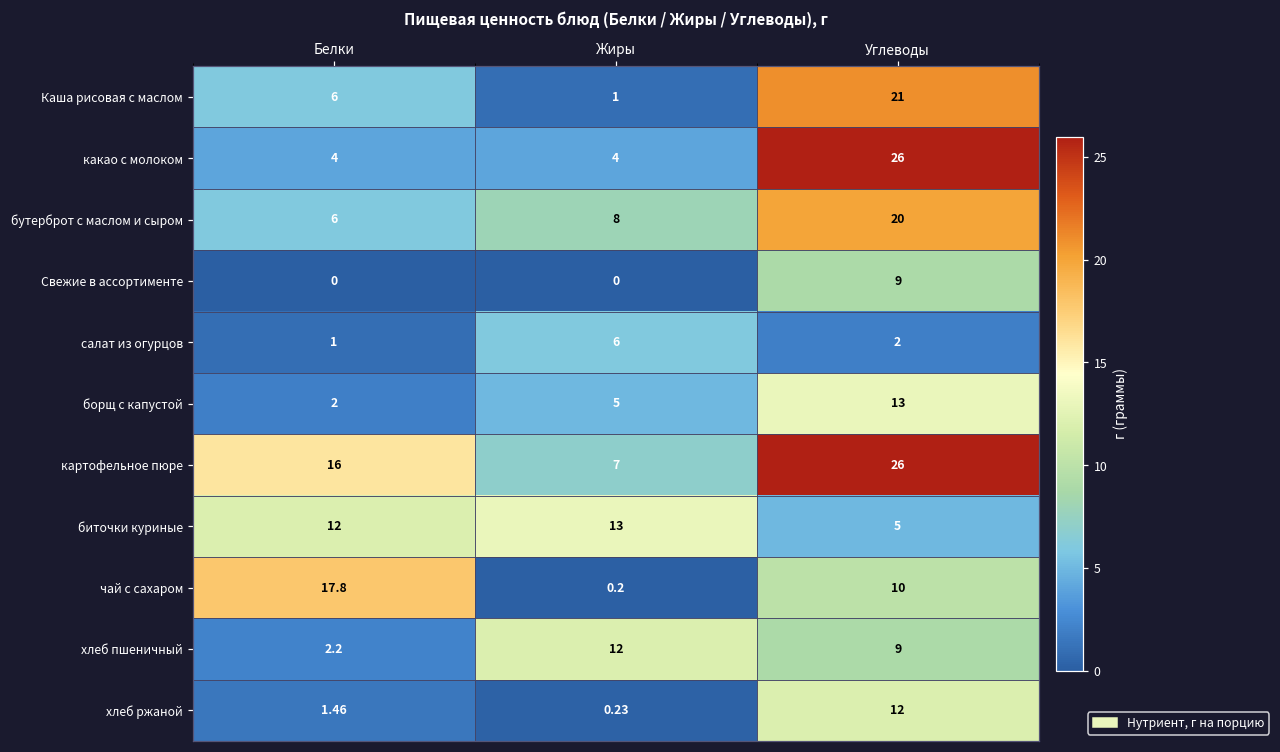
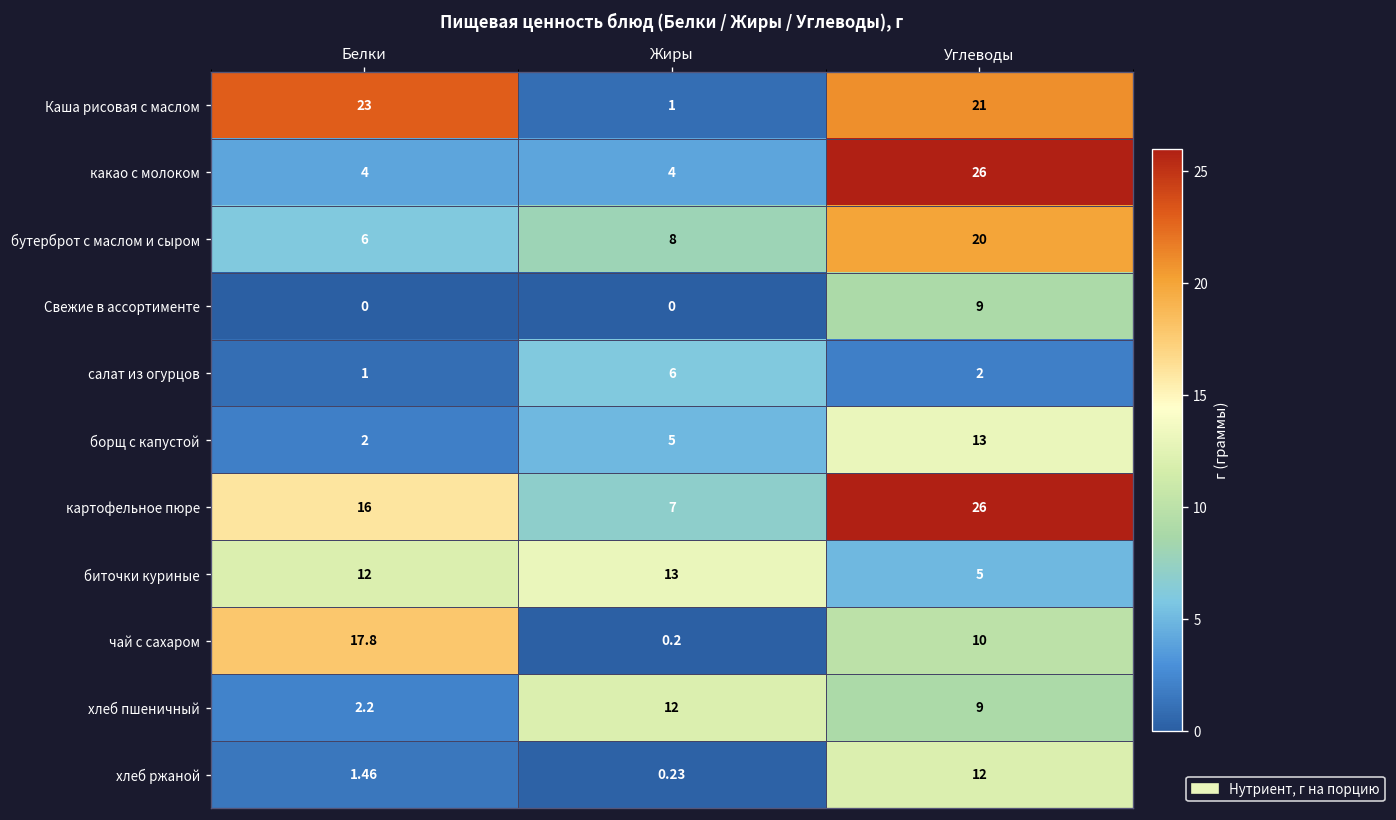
Каша рисовая с маслом, Белки: 6 -> 23
